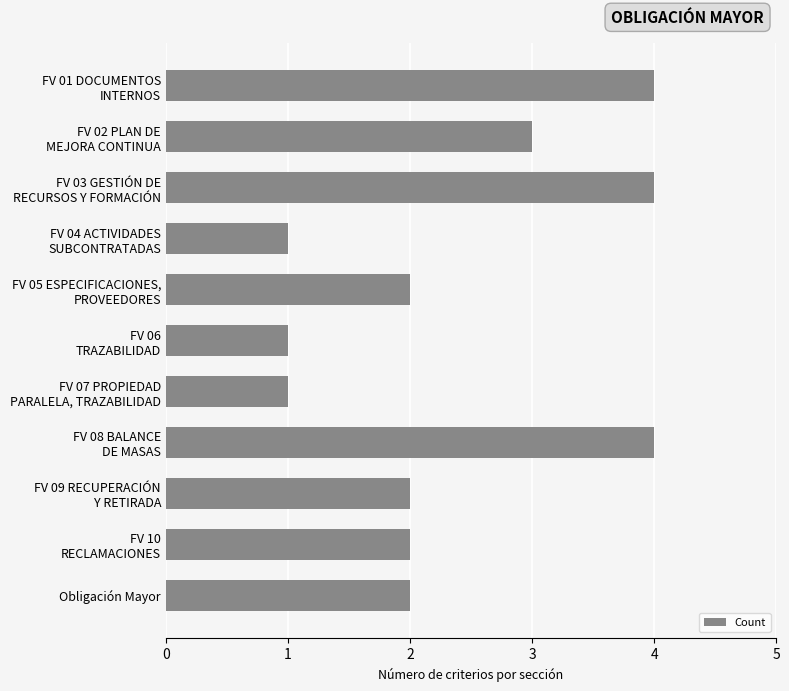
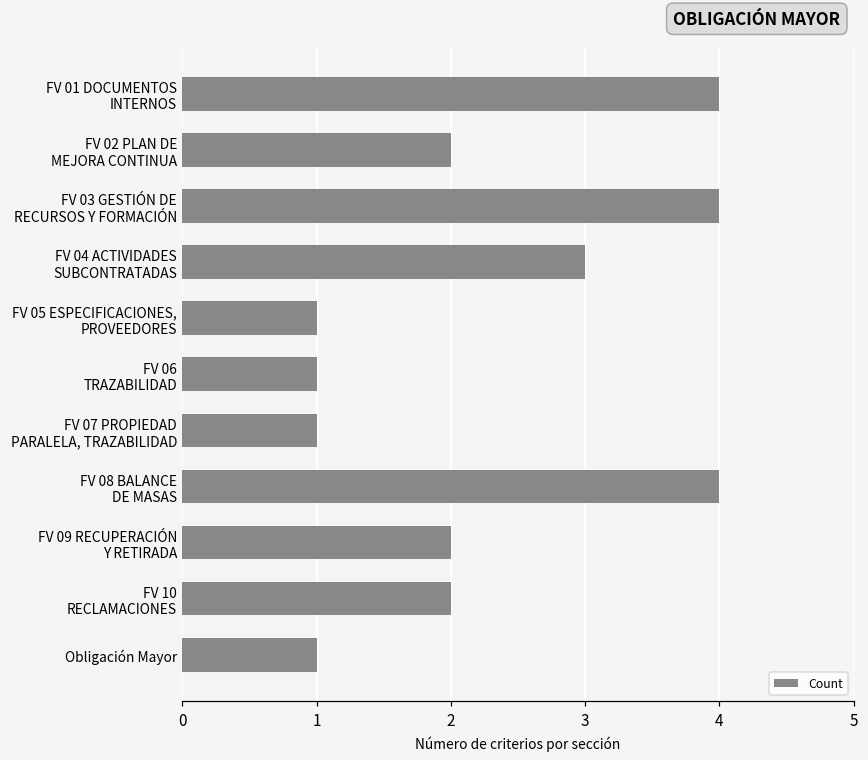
FV 02 PLAN DE MEJORA CONTINUA: 3 -> 2
FV 04 ACTIVIDADES SUBCONTRATADAS: 1 -> 3
FV 05 ESPECIFICACIONES, PROVEEDORES: 2 -> 1
Obligación Mayor: 2 -> 1
